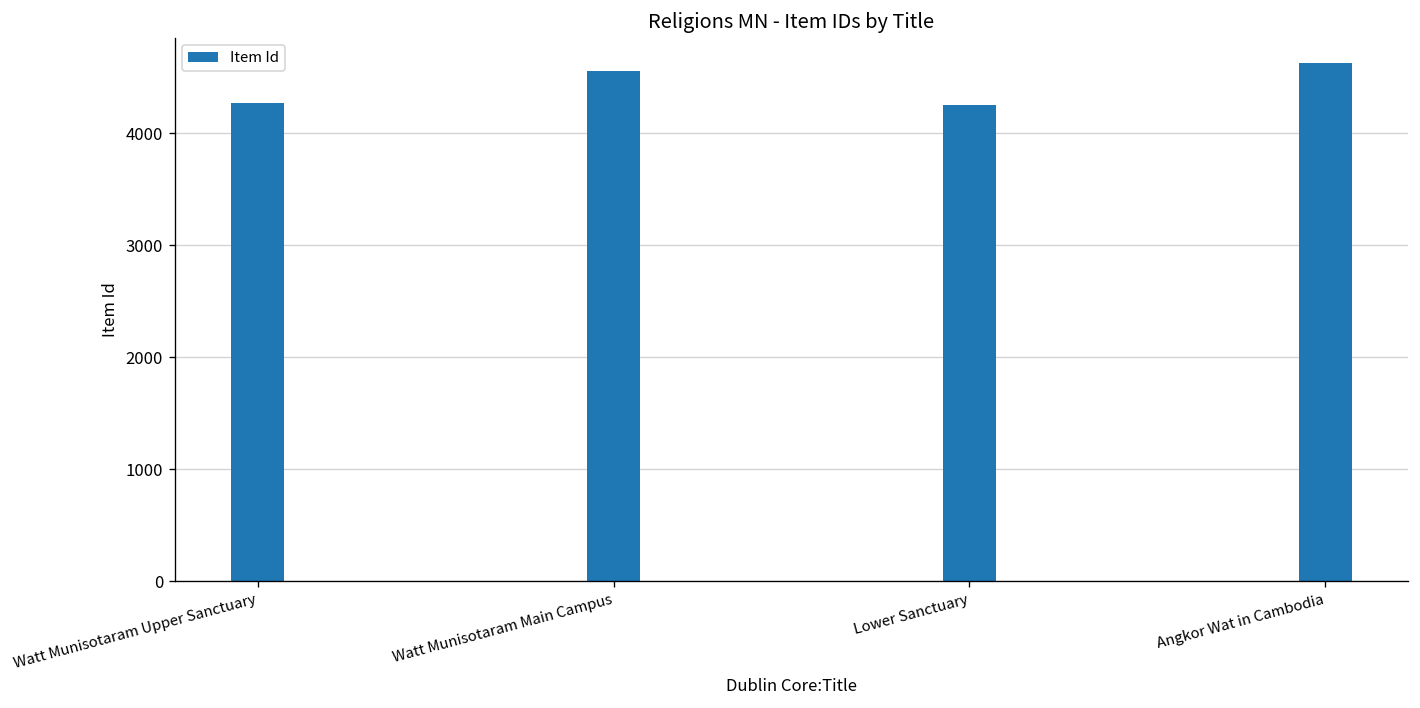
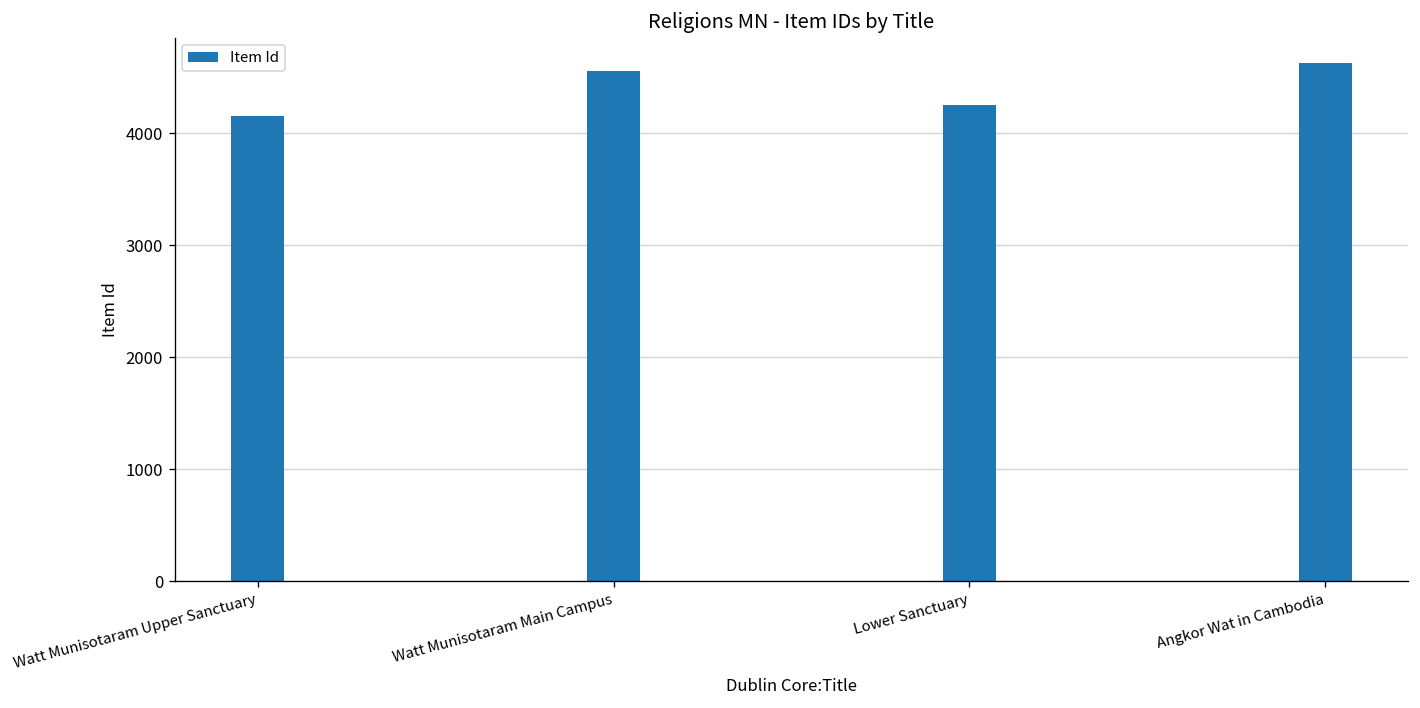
Watt Munisotaram Upper Sanctuary: 4300 -> 4200
